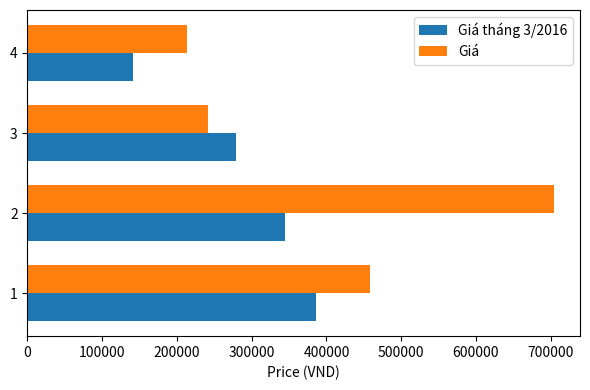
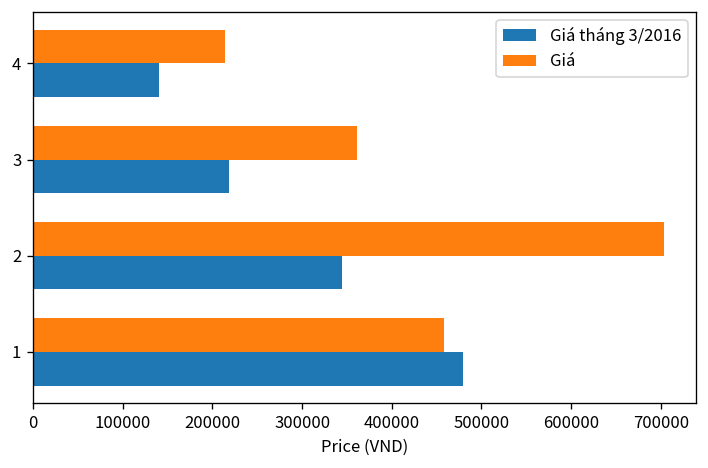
Giá, 3: 240000 -> 360000
Giá tháng 3/2016, 3: 280000 -> 220000
Giá tháng 3/2016, 1: 390000 -> 480000
